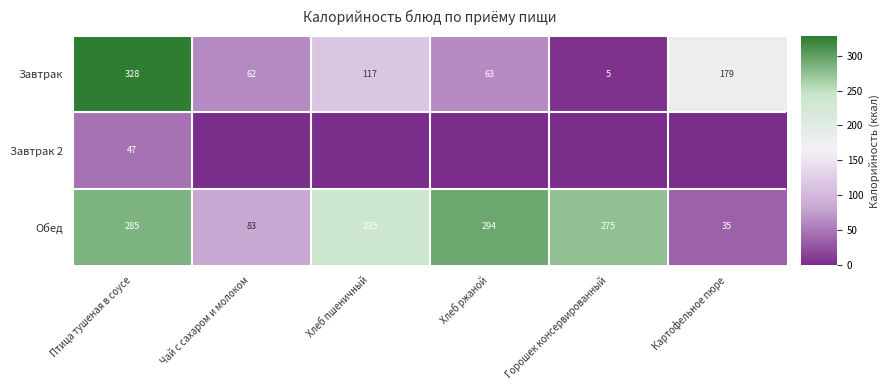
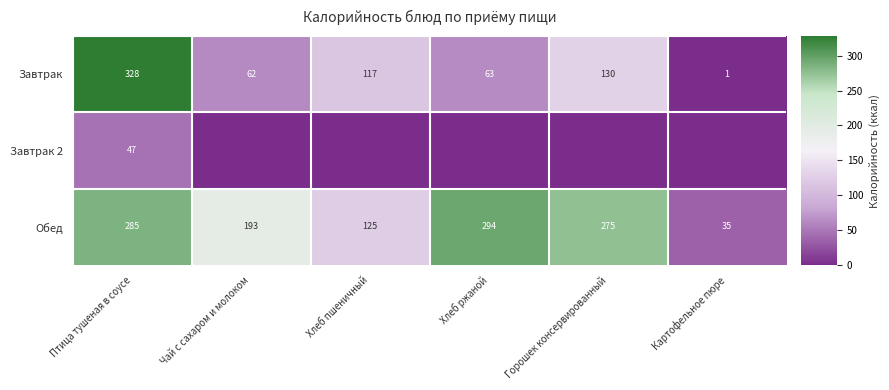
Завтрак, Горошек консервированный: 5 -> 130
Завтрак, Картофельное пюре: 179 -> 1
Обед, Чай с сахаром и молоком: 83 -> 193
Обед, Хлеб пшеничный: 235 -> 125
